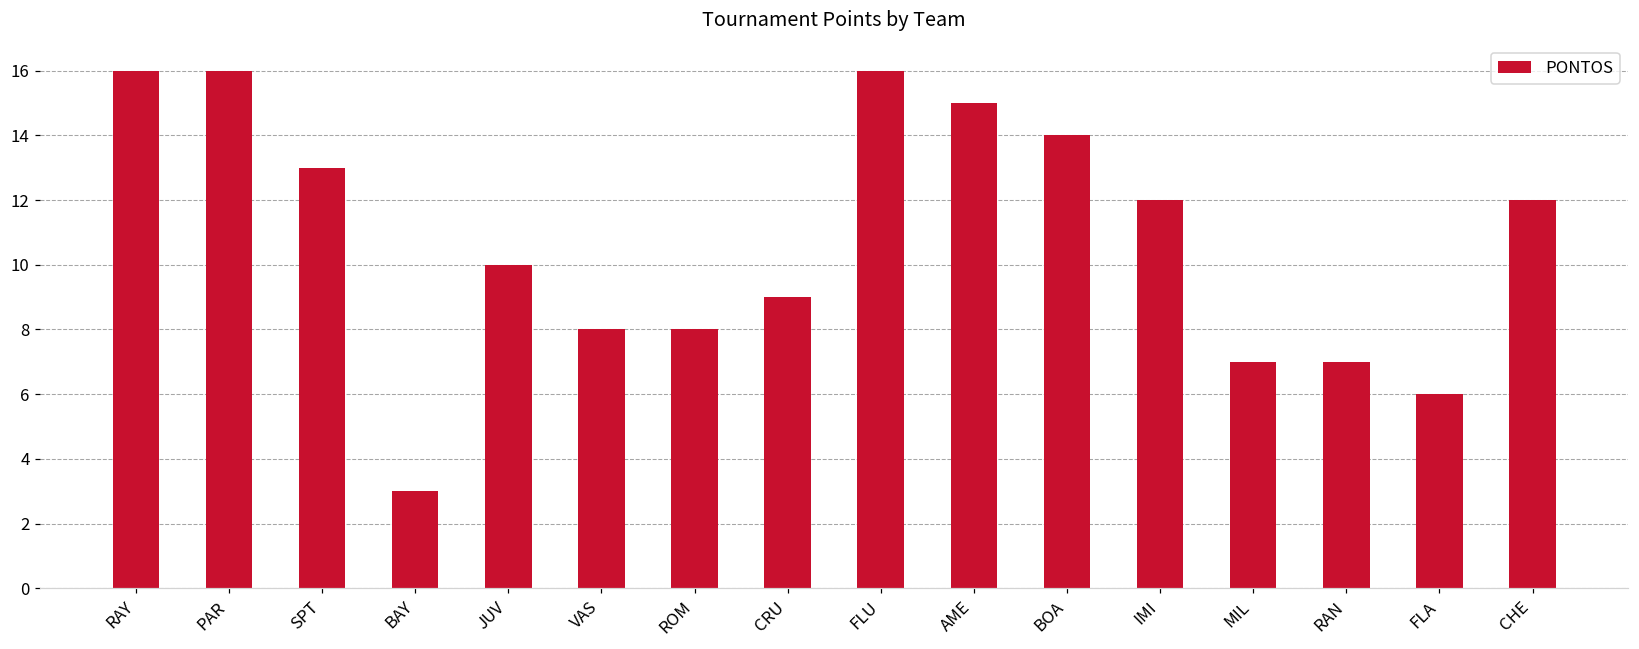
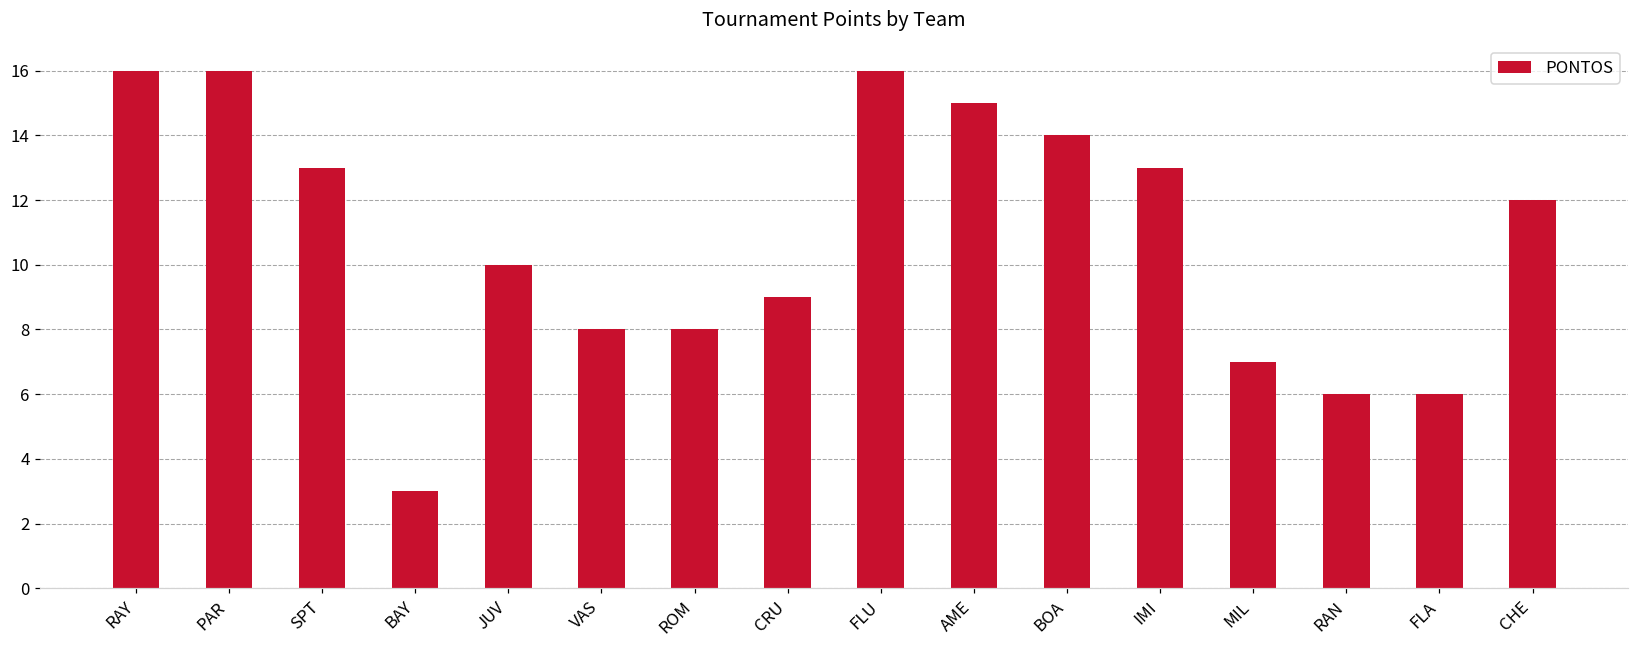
IMI: 12 -> 13
RAN: 7 -> 6
